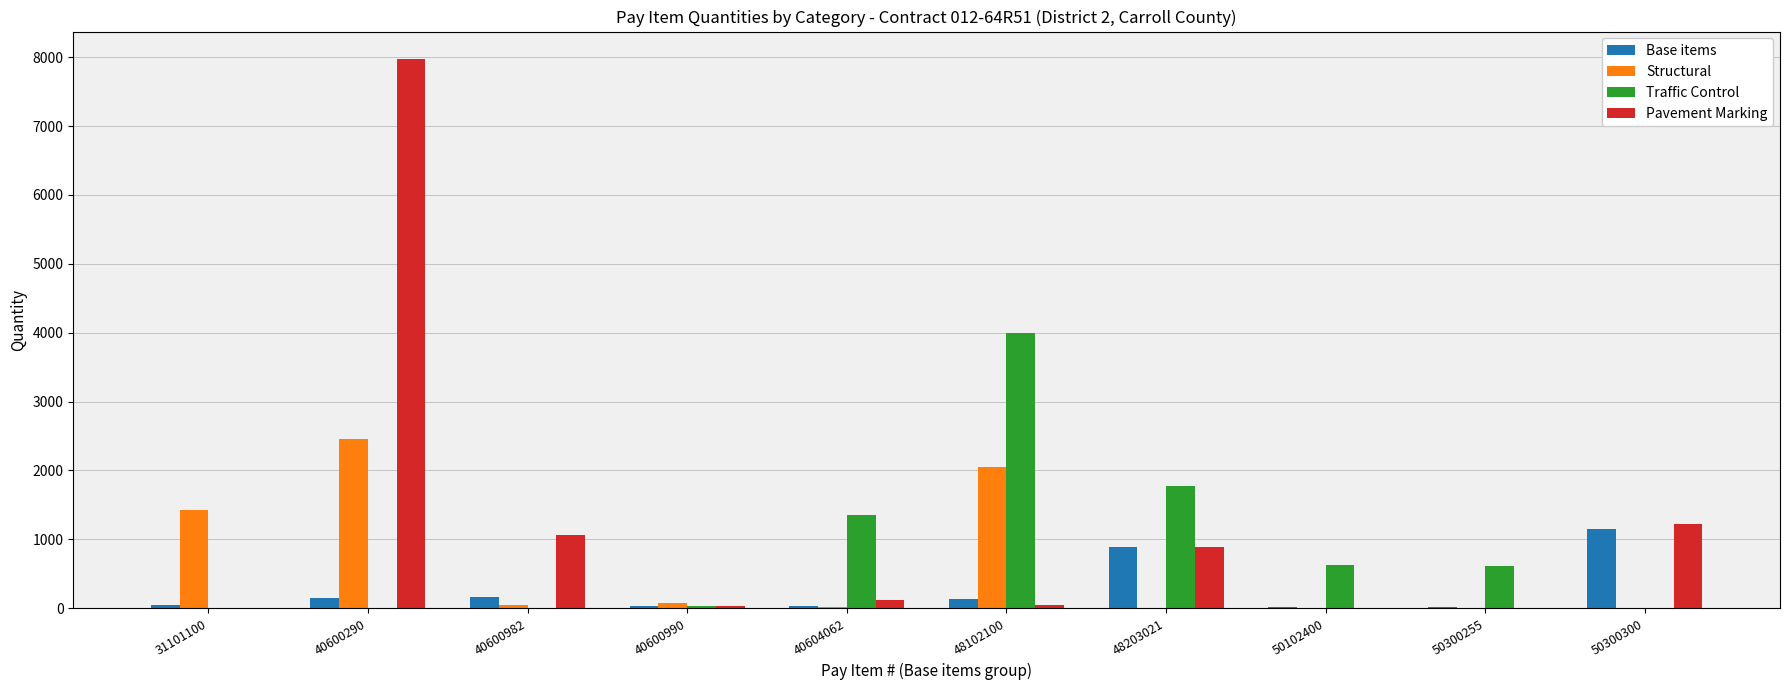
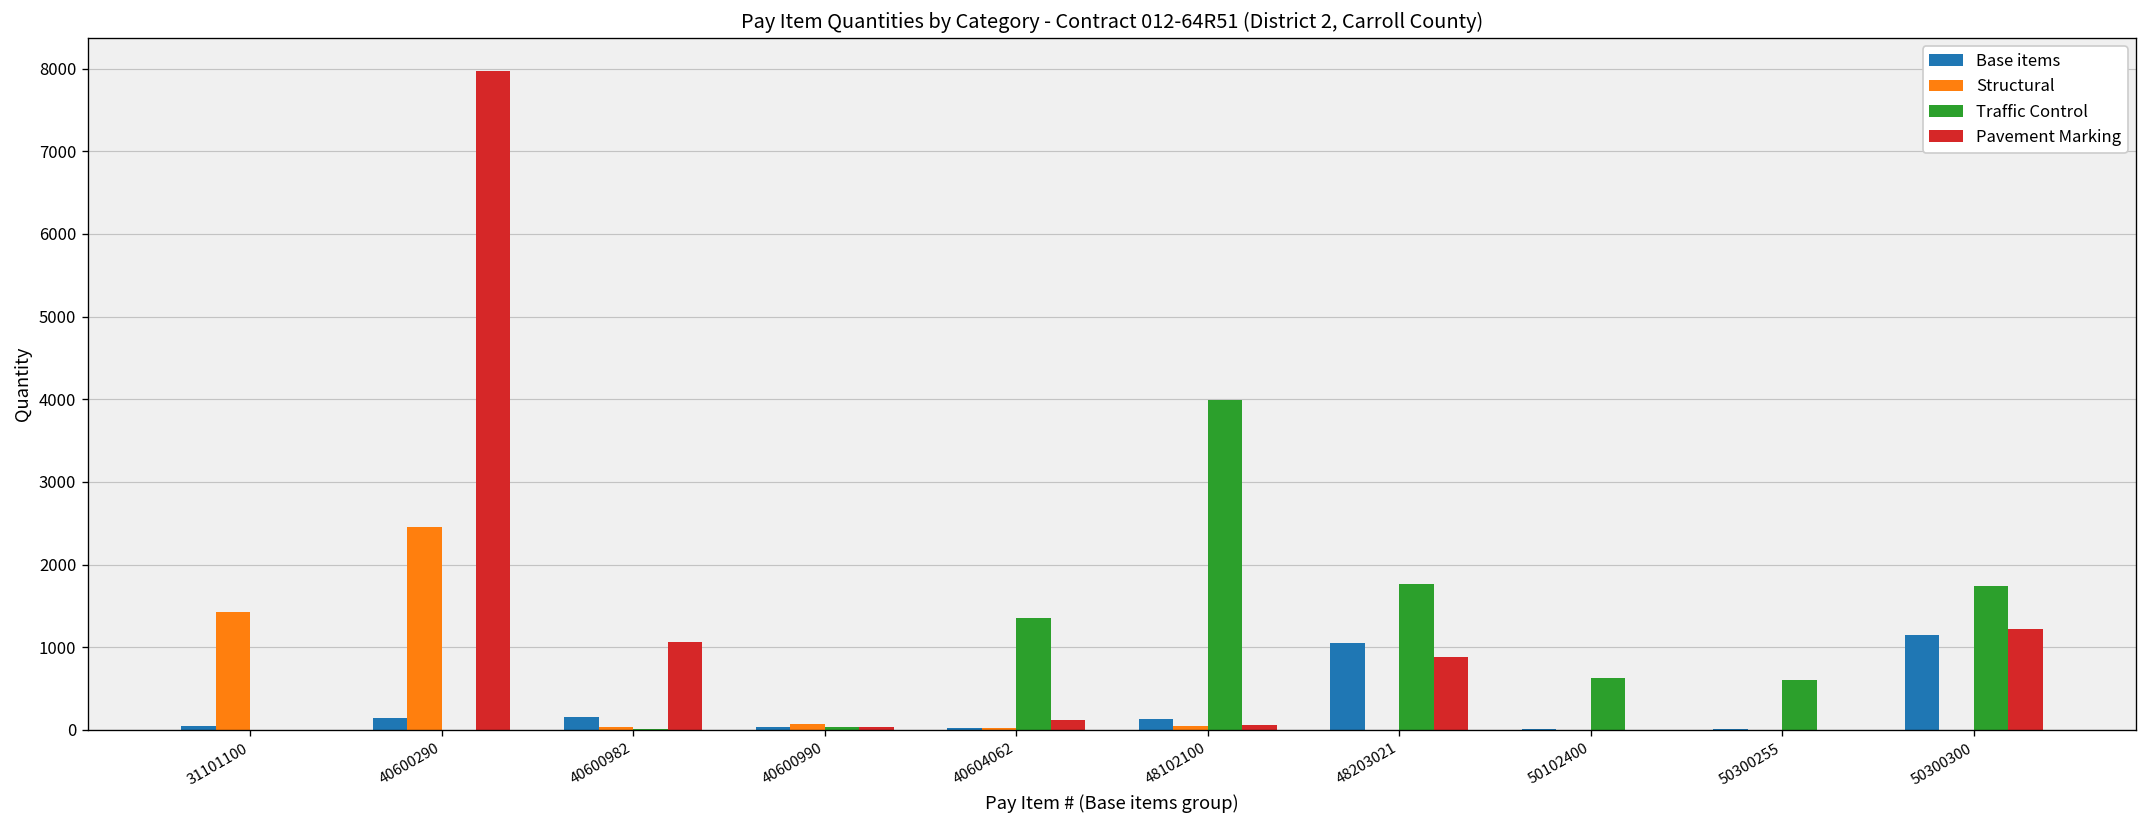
Structural, 48102100: 2000 -> 0
Base items, 48203021: 900 -> 1000
Traffic Control, 50300300: 0 -> 1700
